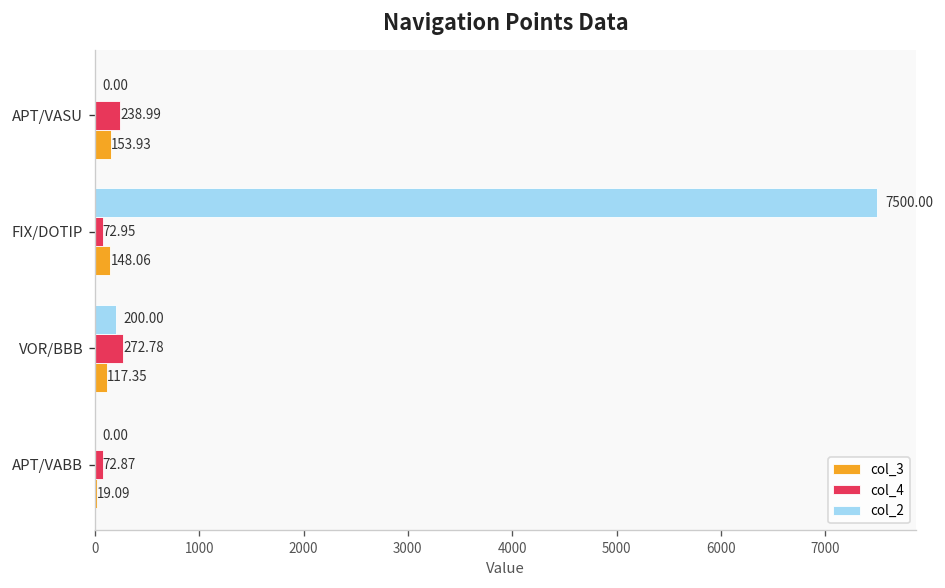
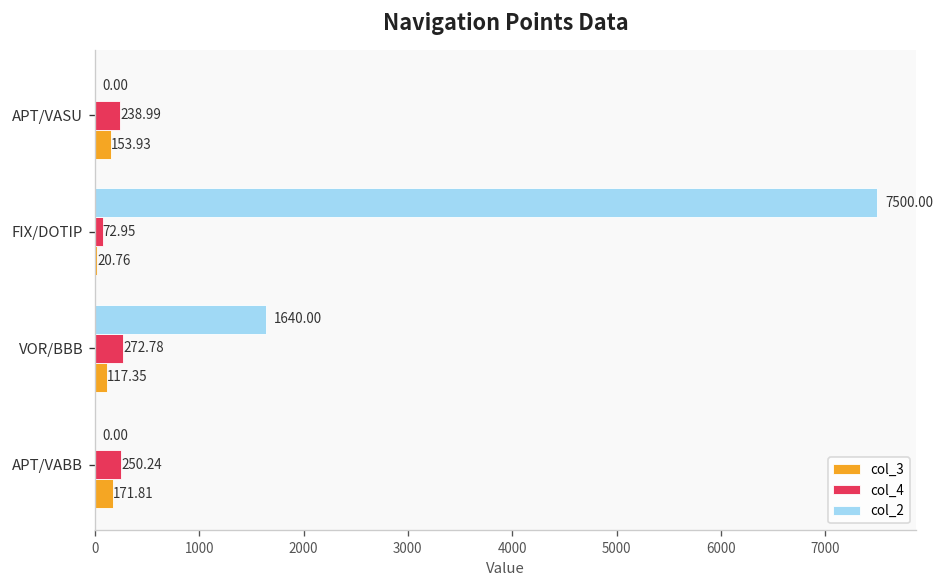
col_3, FIX/DOTIP: 148.06 -> 20.76
col_2, VOR/BBB: 200.00 -> 1640.00
col_4, APT/VABB: 72.87 -> 250.24
col_3, APT/VABB: 19.09 -> 171.81
